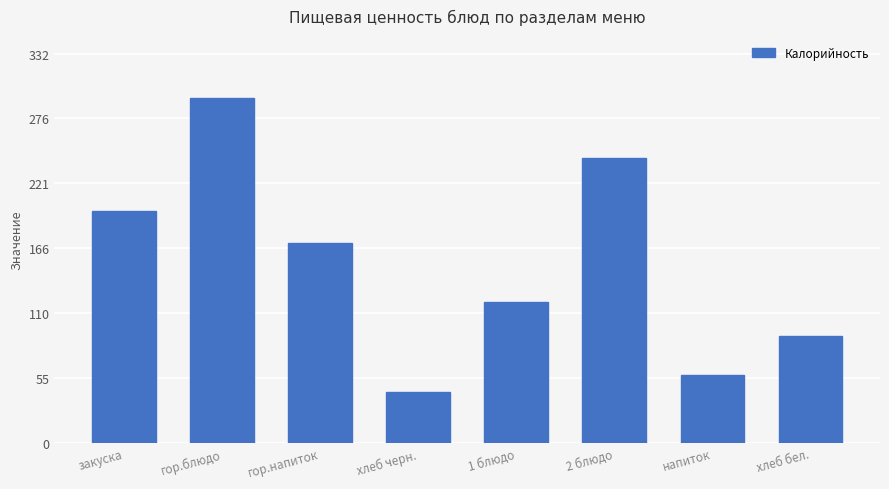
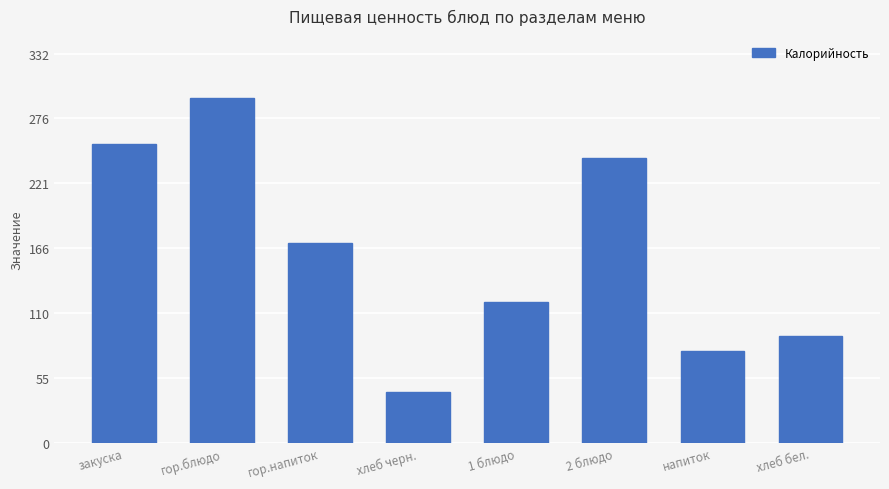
закуска: 198 -> 255
напиток: 58 -> 79
